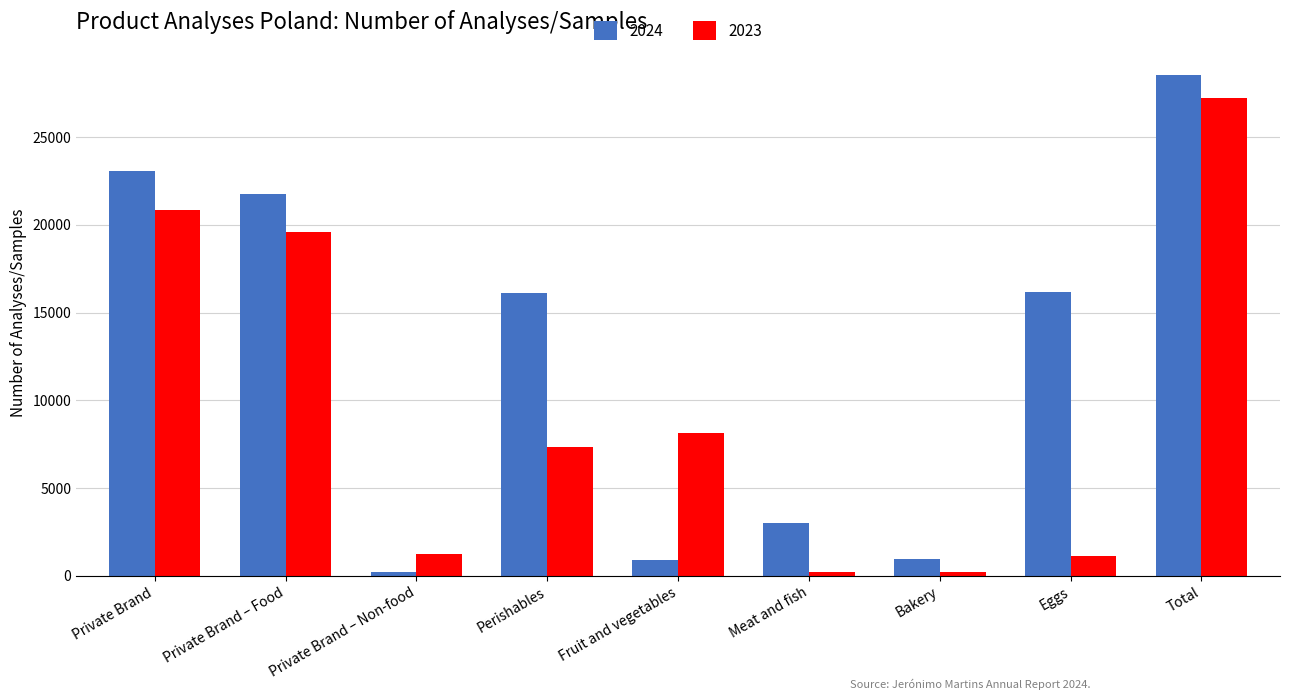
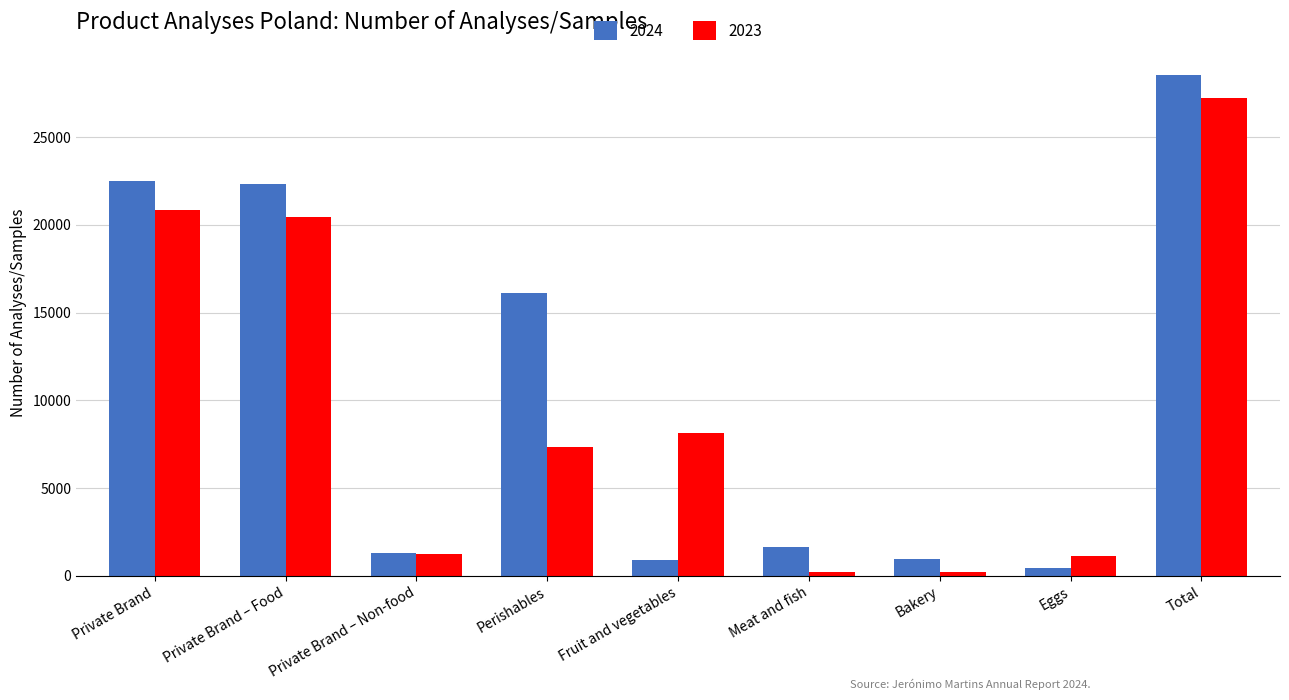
2024, Private Brand: 23100 -> 22500
2024, Private Brand – Food: 21800 -> 22300
2023, Private Brand – Food: 19600 -> 20400
2024, Private Brand – Non-food: 200 -> 1300
2024, Meat and fish: 3000 -> 1700
2024, Eggs: 16200 -> 500
